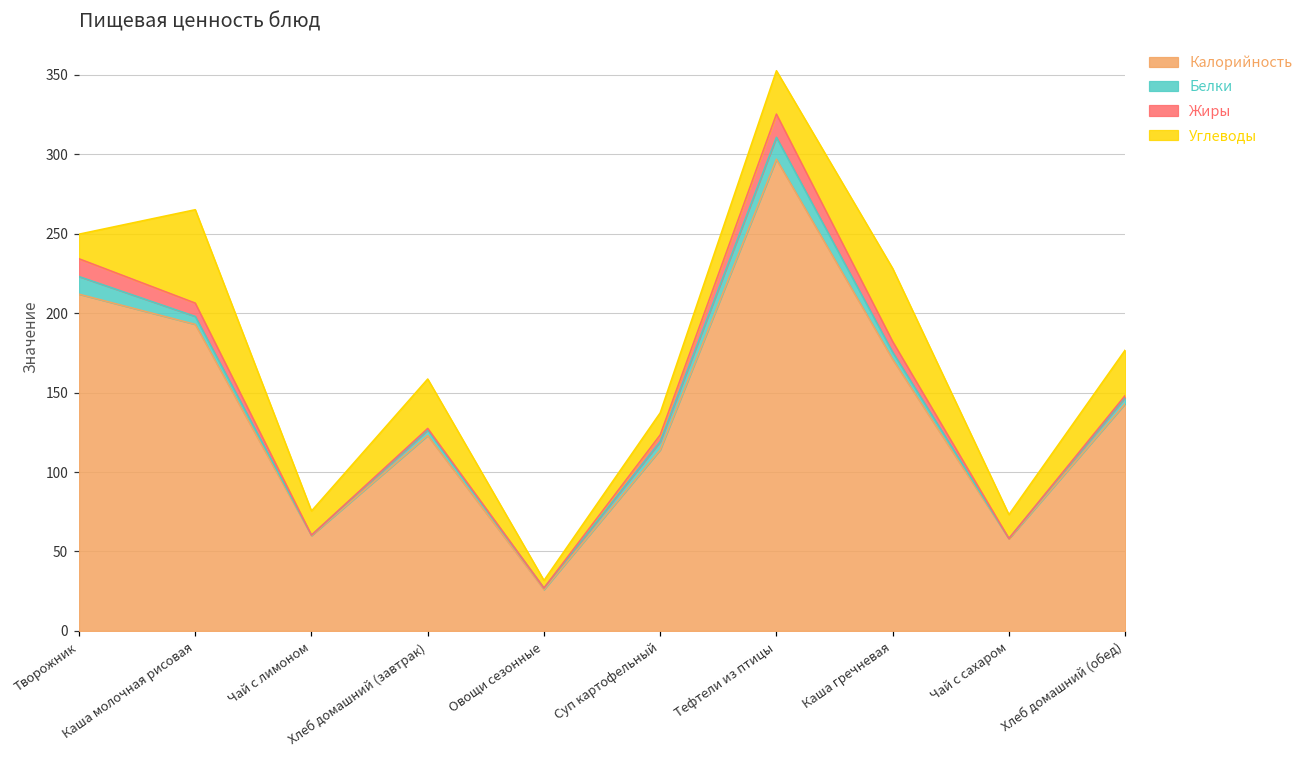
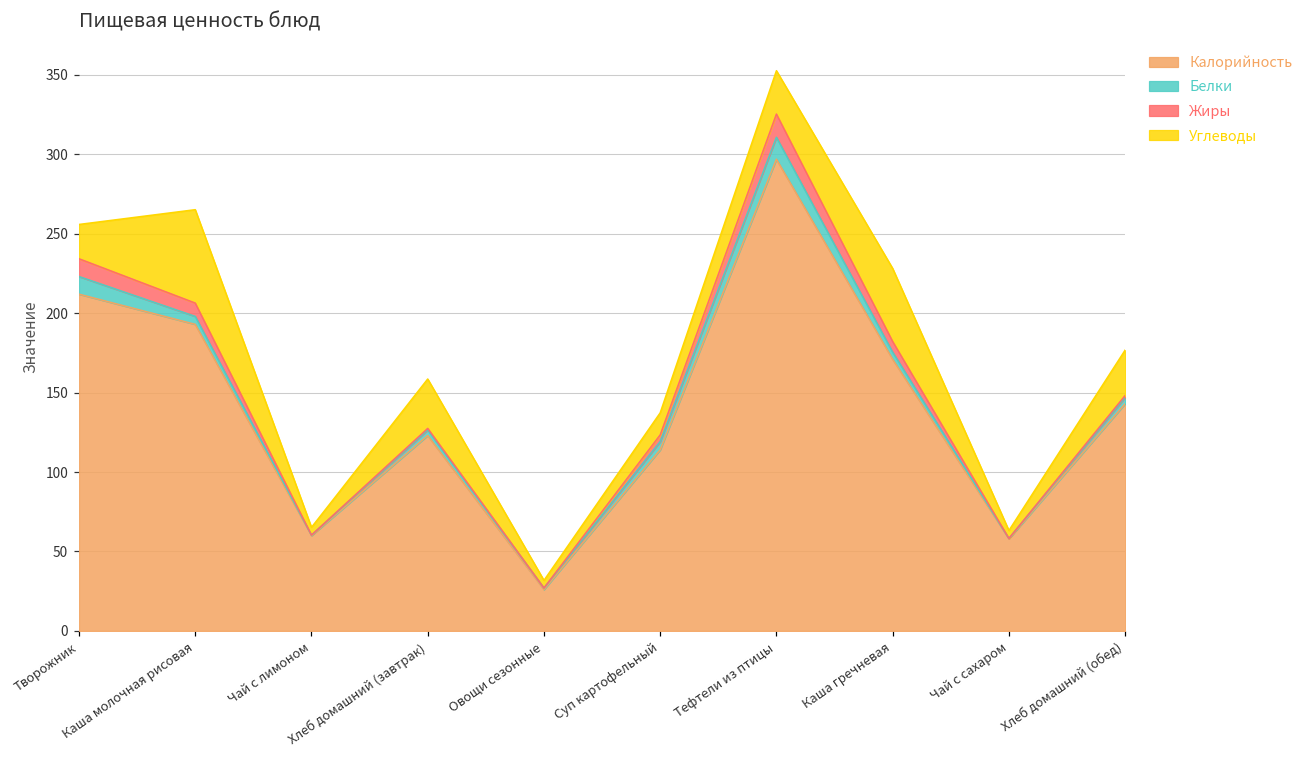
Углеводы, Творожник: 16 -> 22
Углеводы, Чай с лимоном: 15 -> 5
Углеводы, Чай с сахаром: 15 -> 5
